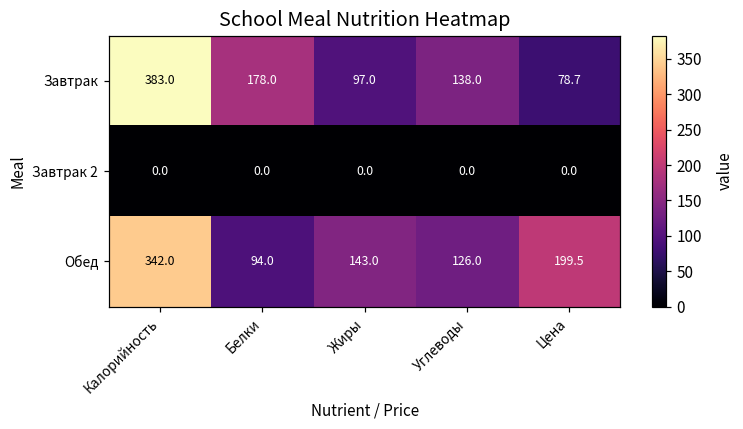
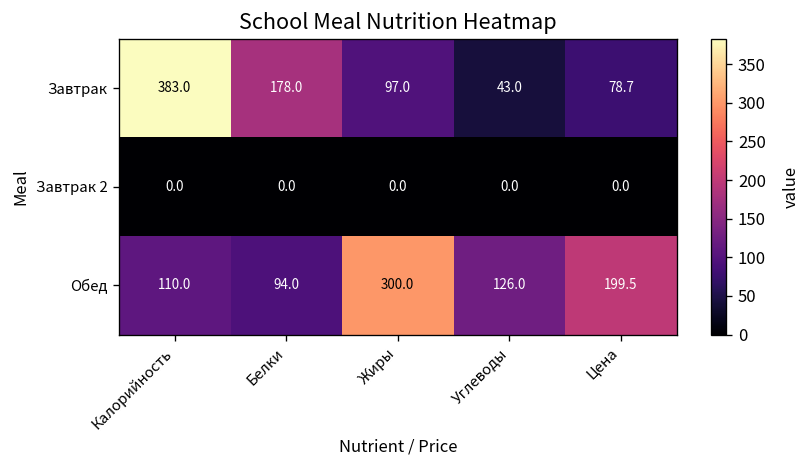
Завтрак, Углеводы: 138.0 -> 43.0
Обед, Калорийность: 342.0 -> 110.0
Обед, Жиры: 143.0 -> 300.0
